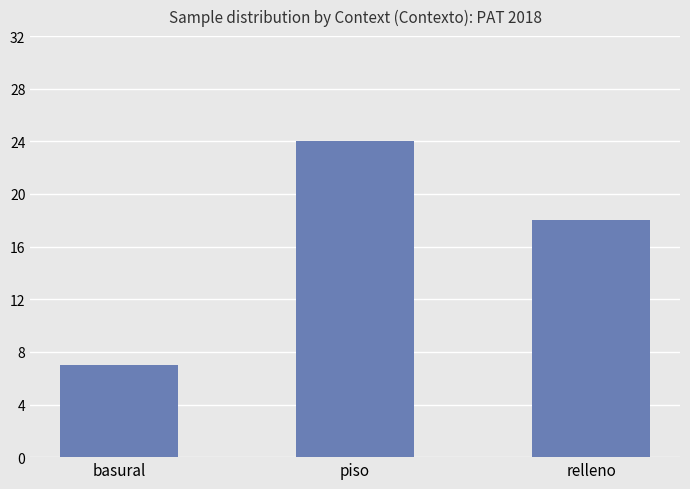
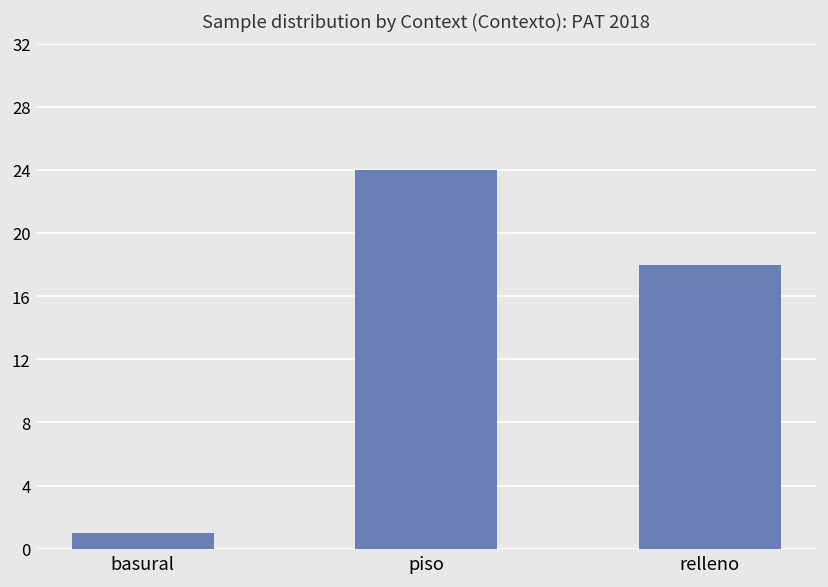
basural: 7 -> 1
